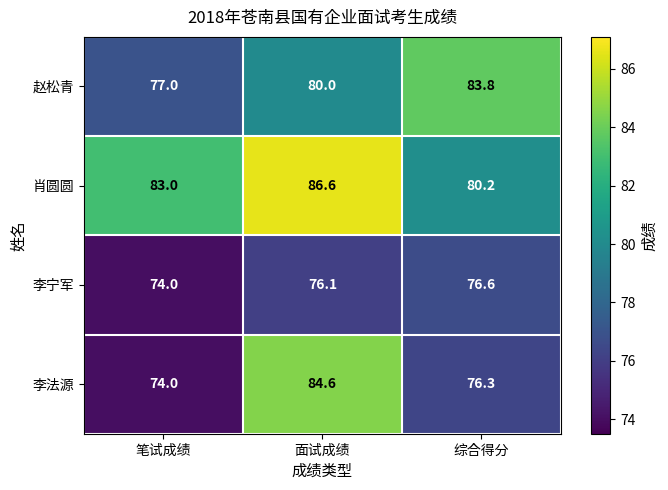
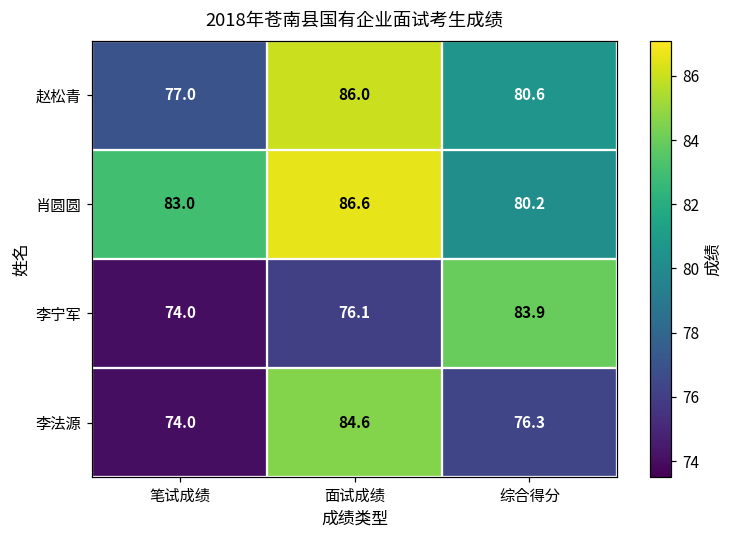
赵松青, 面试成绩: 80.0 -> 86.0
赵松青, 综合得分: 83.8 -> 80.6
李宁军, 综合得分: 76.6 -> 83.9
